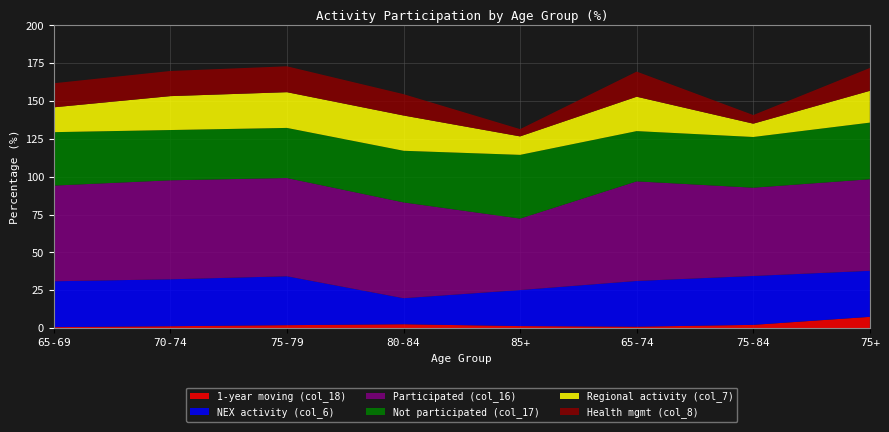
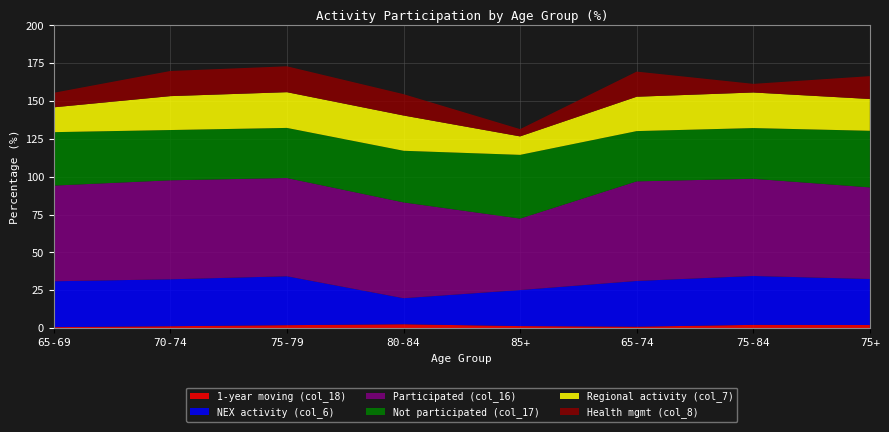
Health mgmt (col_8), 65-69: 16 -> 10
Participated (col_16), 75-84: 58 -> 64
Regional activity (col_7), 75-84: 9 -> 24
1-year moving (col_18), 75+: 8 -> 2
